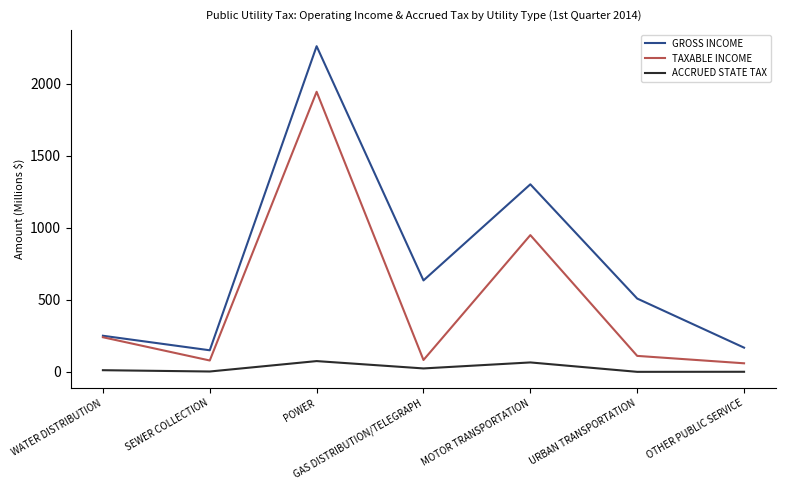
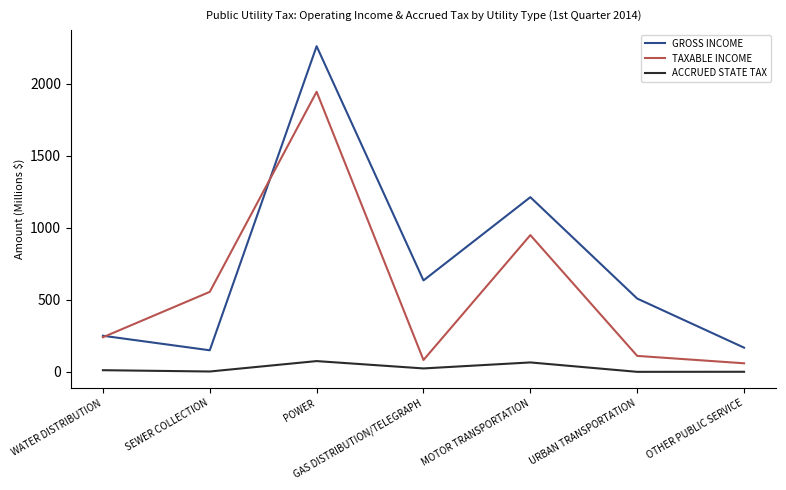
TAXABLE INCOME, SEWER COLLECTION: 80 -> 560
GROSS INCOME, MOTOR TRANSPORTATION: 1300 -> 1210
